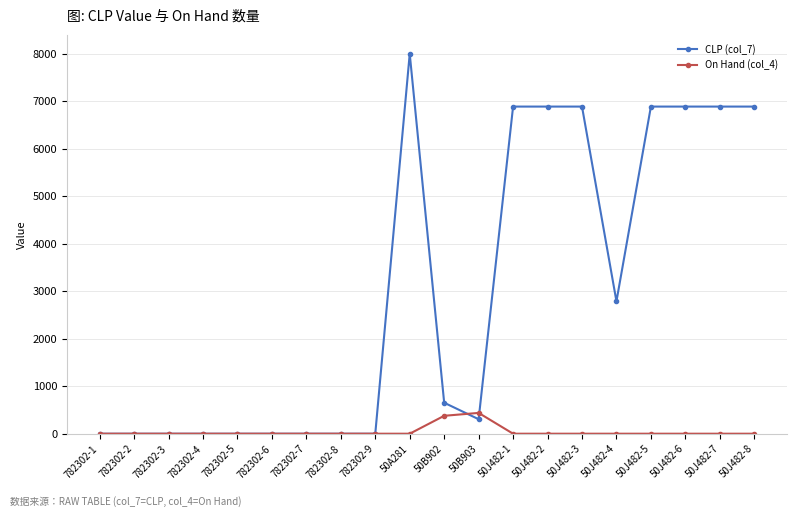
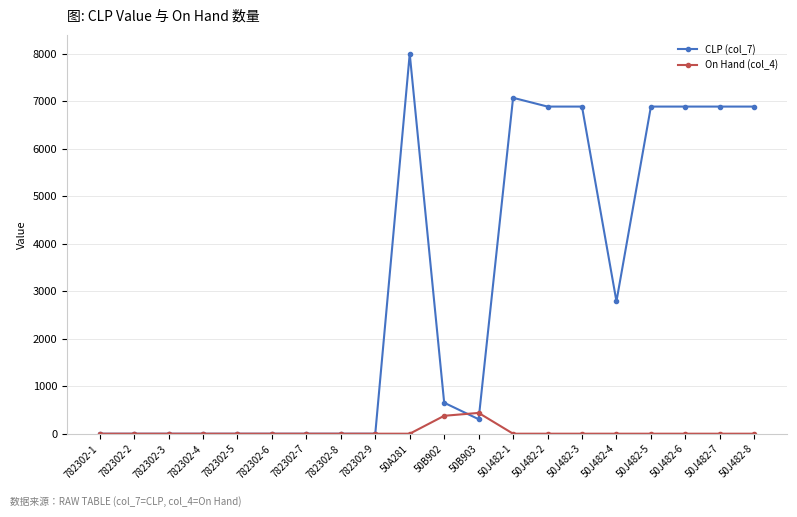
CLP (col_7), 50J482-1: 6900 -> 7100
